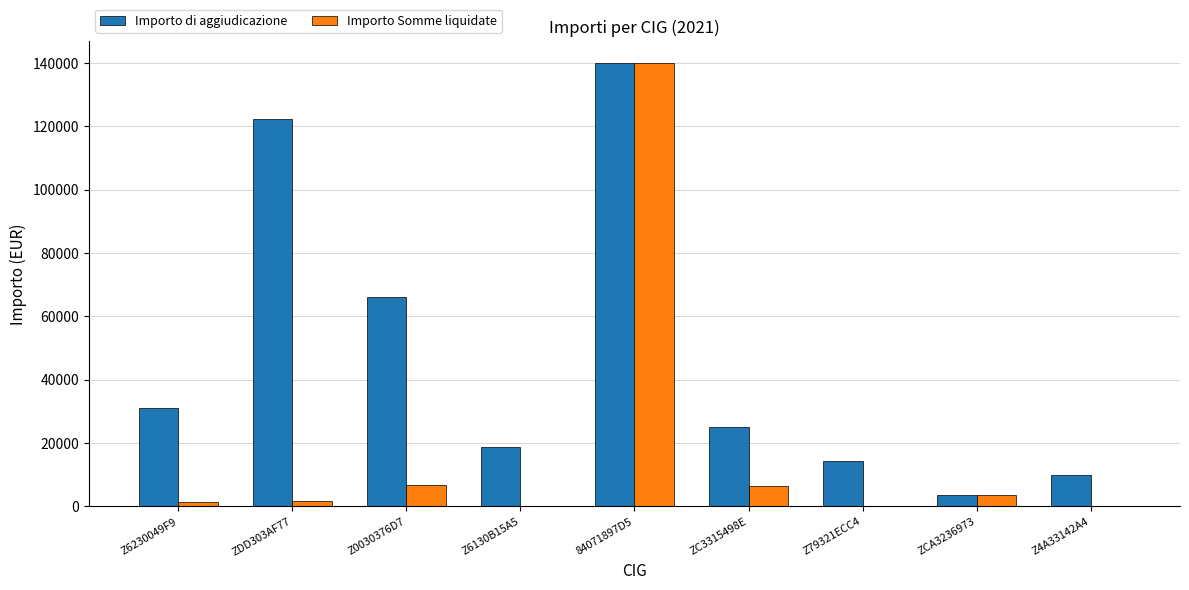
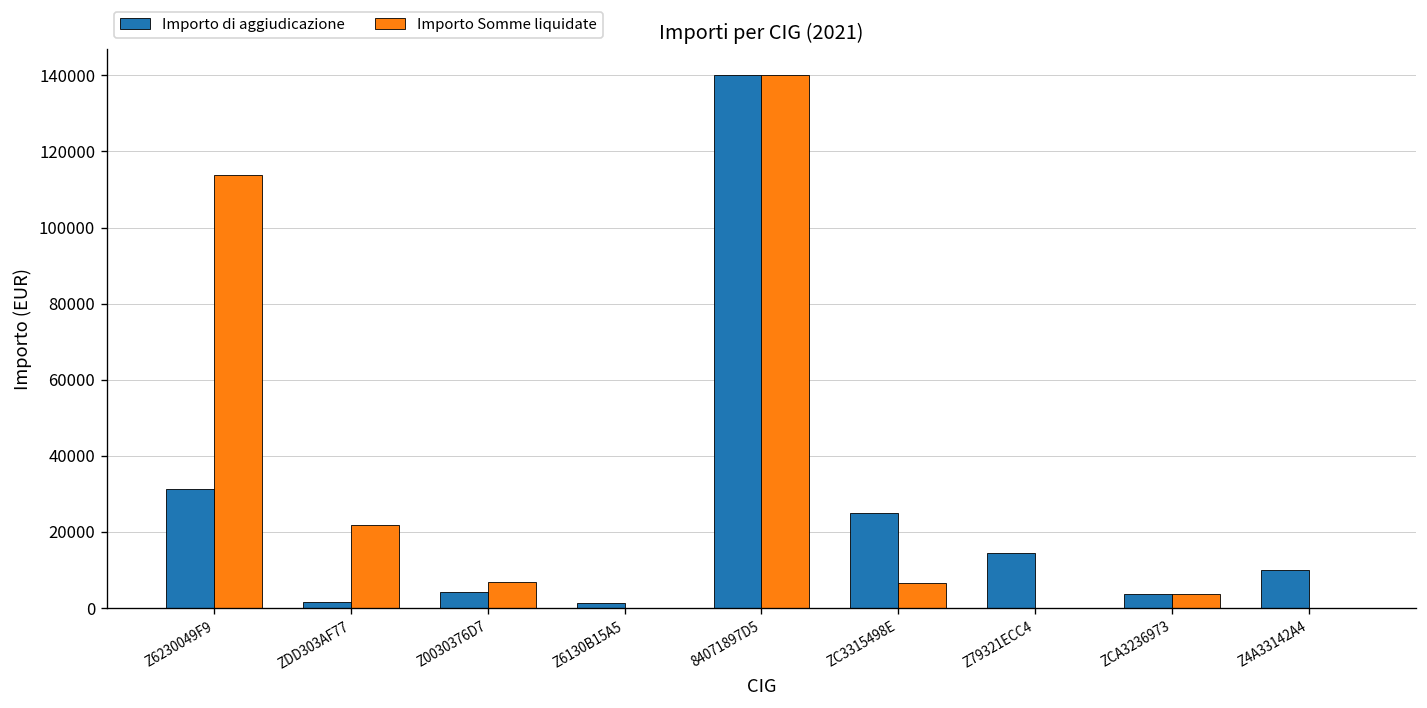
Importo Somme liquidate, Z6230049F9: 1000 -> 114000
Importo di aggiudicazione, ZDD303AF77: 122000 -> 2000
Importo Somme liquidate, ZDD303AF77: 2000 -> 22000
Importo di aggiudicazione, Z0030376D7: 66000 -> 4000
Importo di aggiudicazione, Z6130B15A5: 19000 -> 1000
